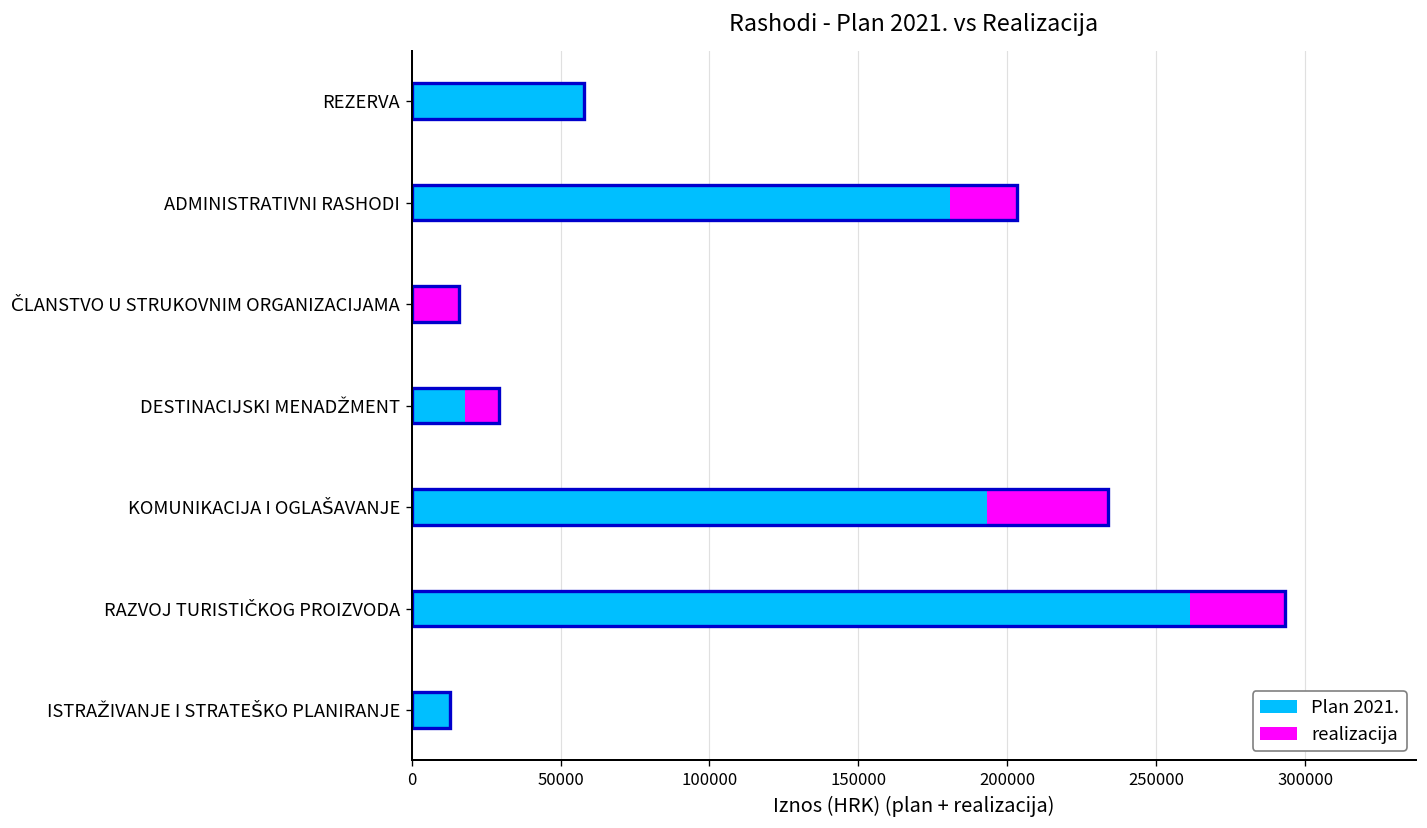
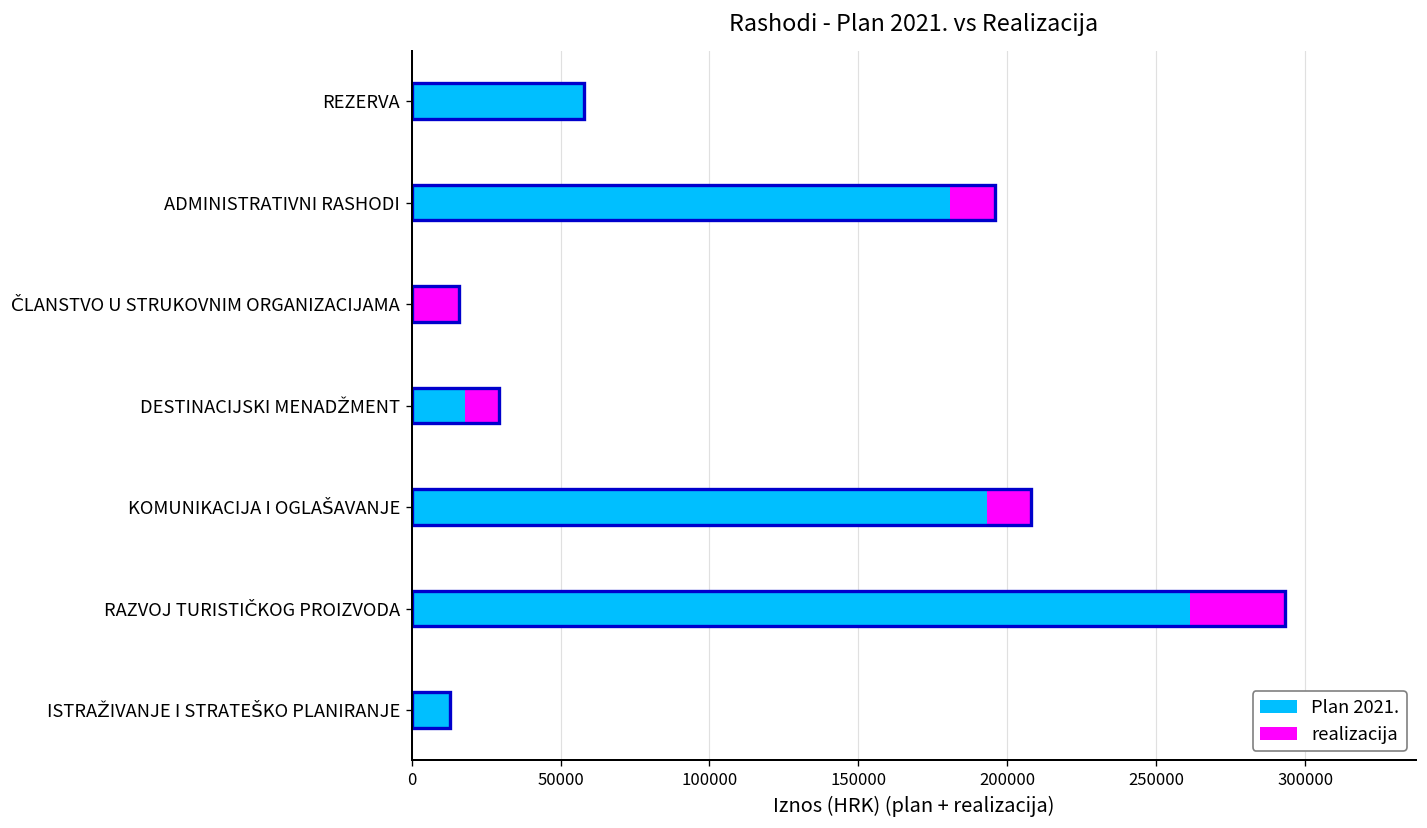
realizacija, ADMINISTRATIVNI RASHODI: 23000 -> 15000
realizacija, KOMUNIKACIJA I OGLAŠAVANJE: 40000 -> 15000
